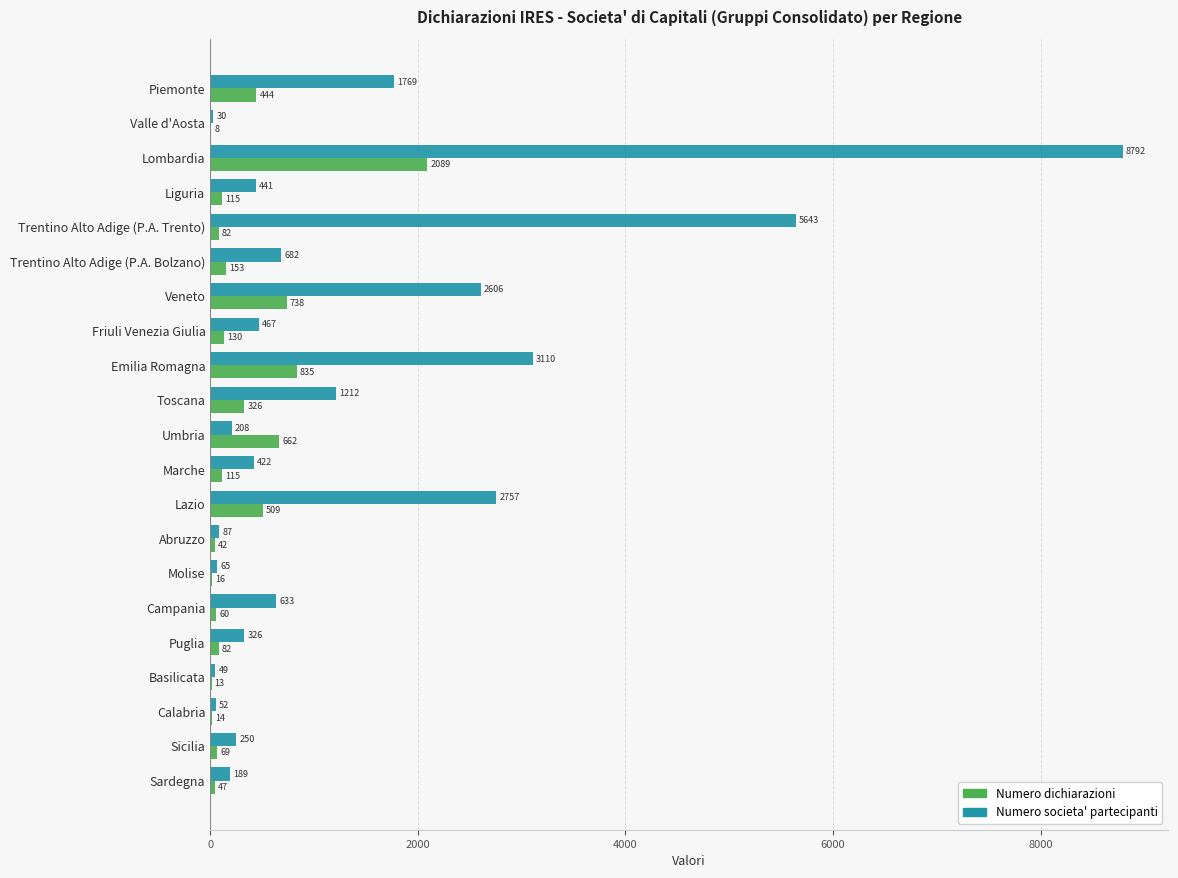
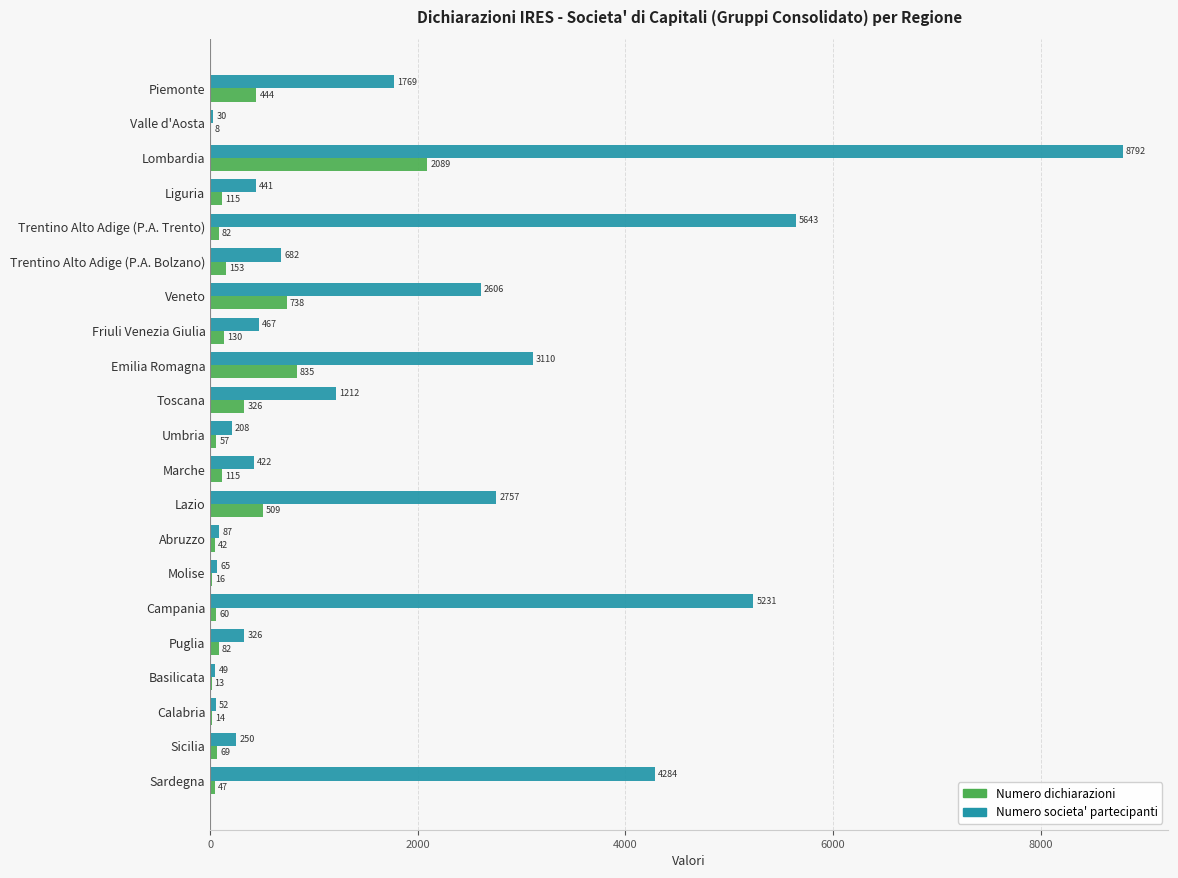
Numero dichiarazioni, Umbria: 662 -> 57
Numero societa' partecipanti, Campania: 633 -> 5231
Numero societa' partecipanti, Sardegna: 189 -> 4284
